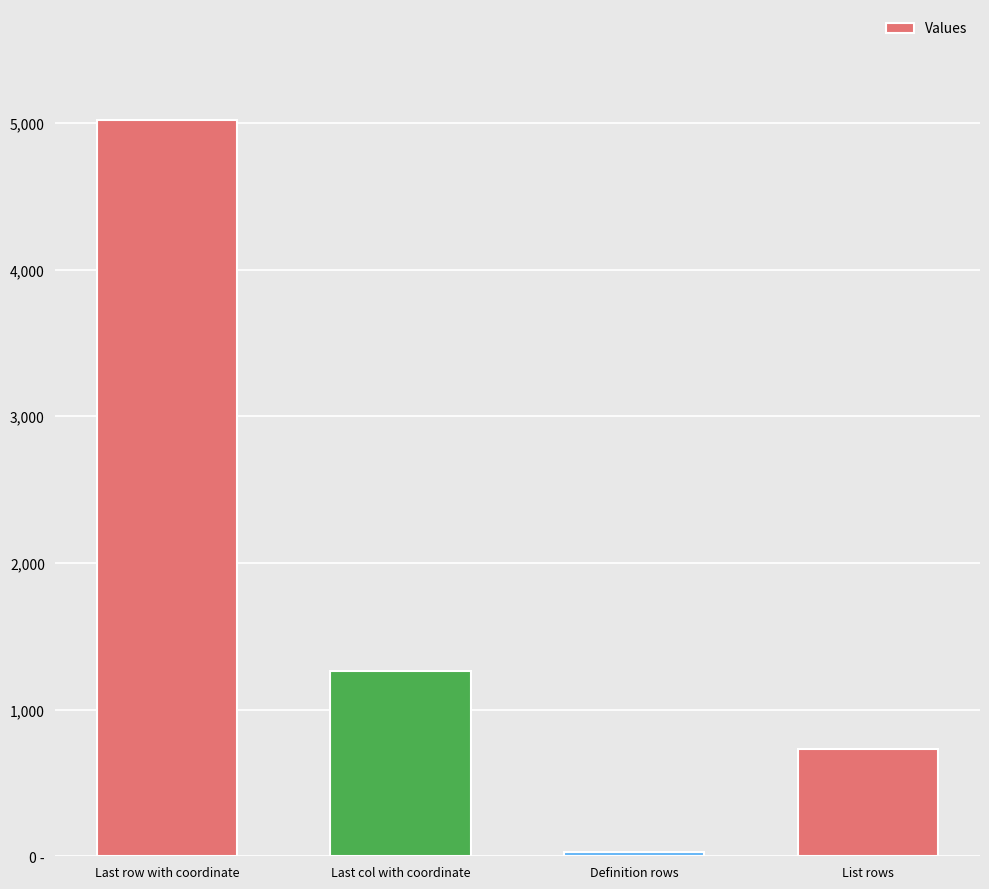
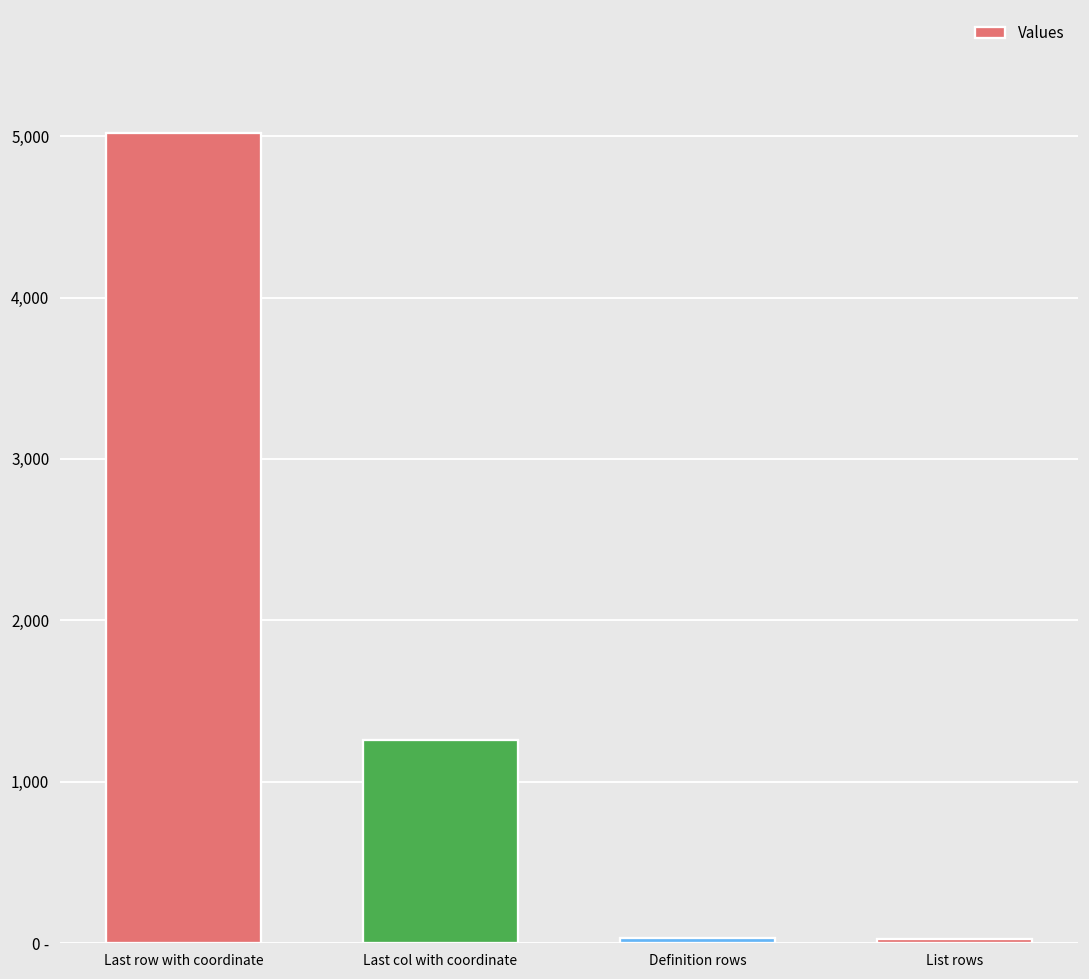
List rows: 730 -> 30
